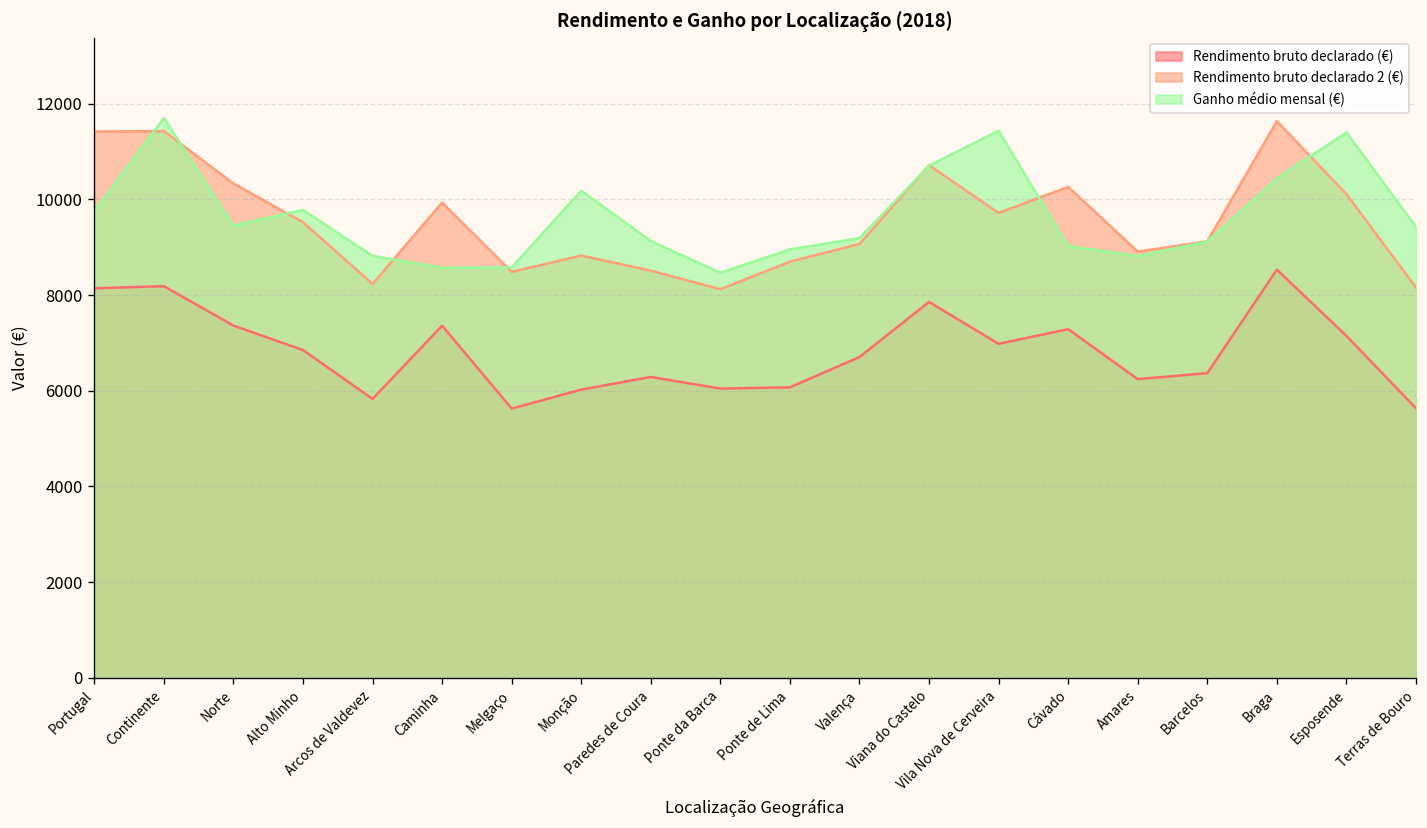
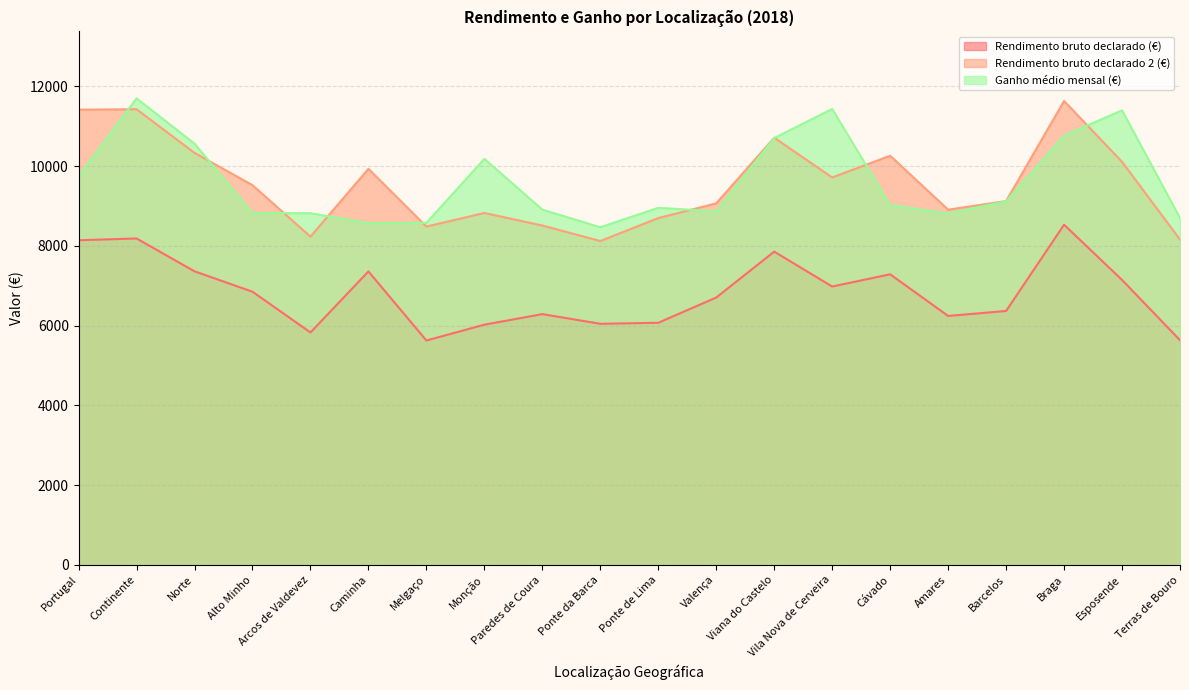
Ganho médio mensal (€), Norte: 9500 -> 10600
Ganho médio mensal (€), Alto Minho: 9800 -> 8800
Ganho médio mensal (€), Paredes de Coura: 9100 -> 8900
Ganho médio mensal (€), Valença: 9200 -> 8900
Ganho médio mensal (€), Braga: 10400 -> 10800
Ganho médio mensal (€), Terras de Bouro: 9400 -> 8700
